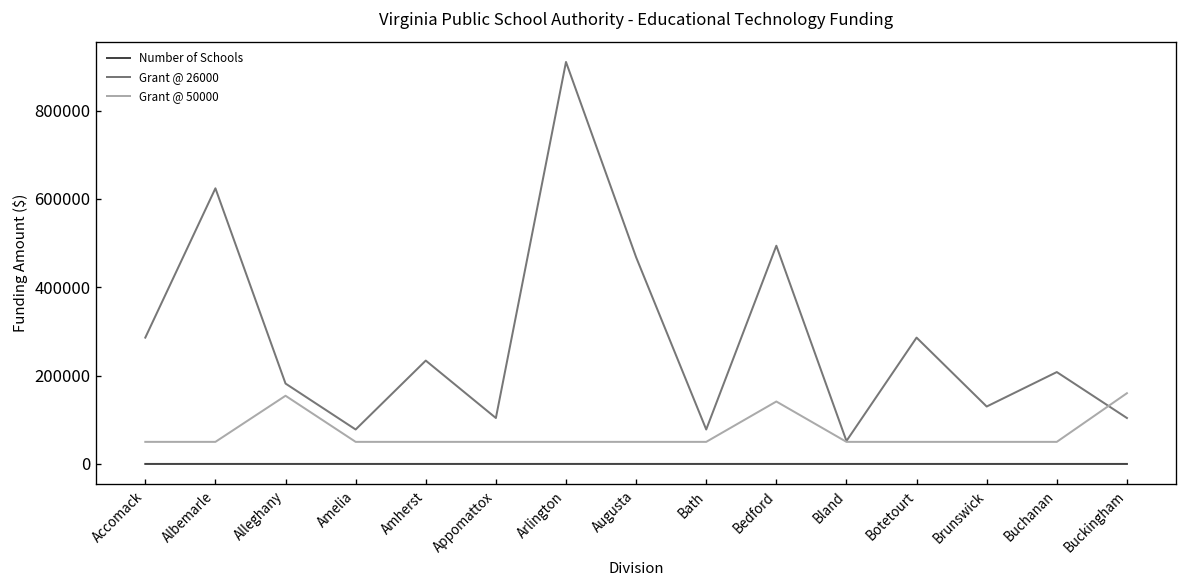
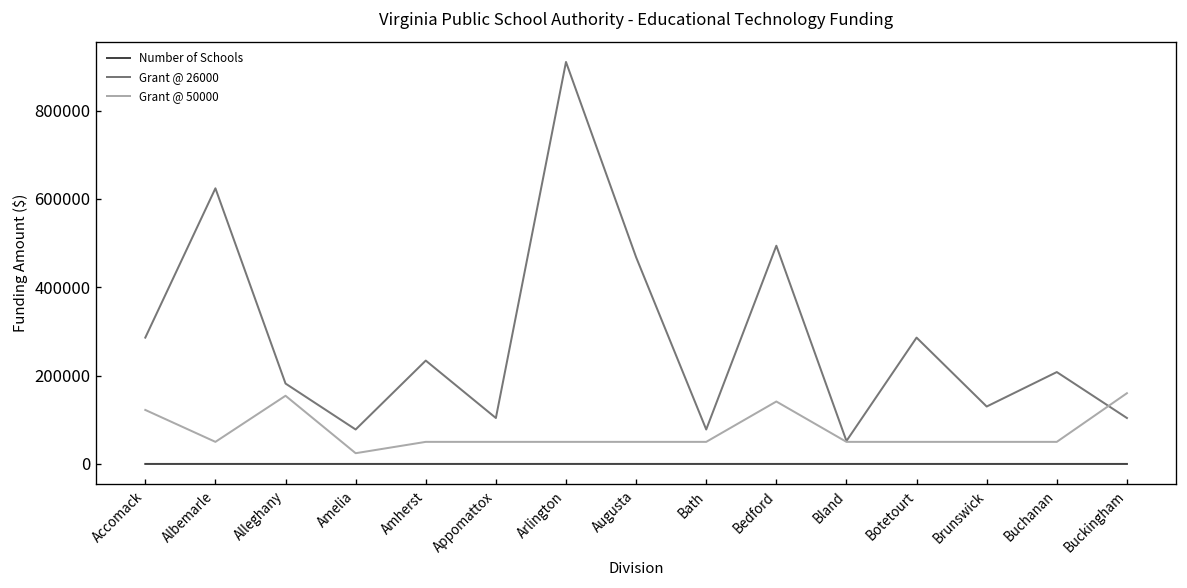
Grant @ 50000, Accomack: 50000 -> 120000
Grant @ 50000, Amelia: 50000 -> 20000
